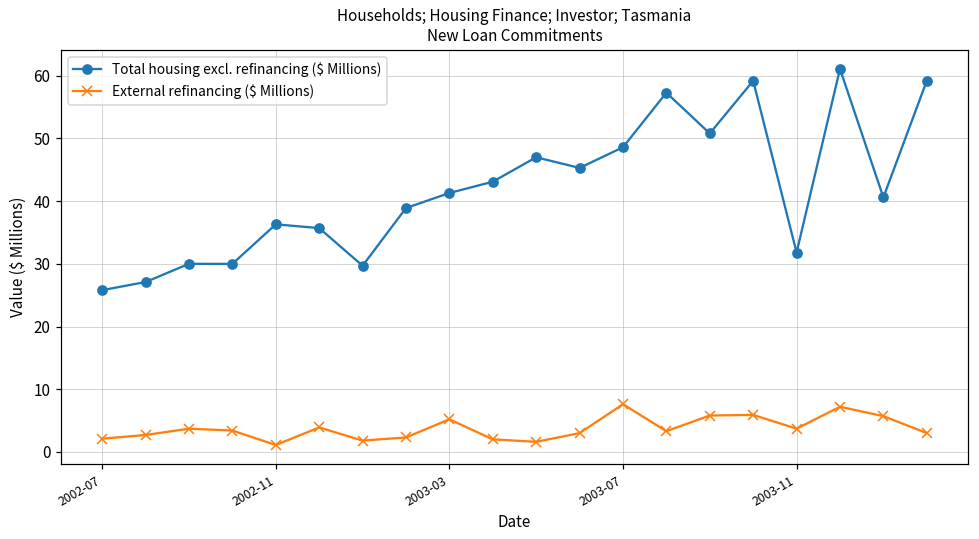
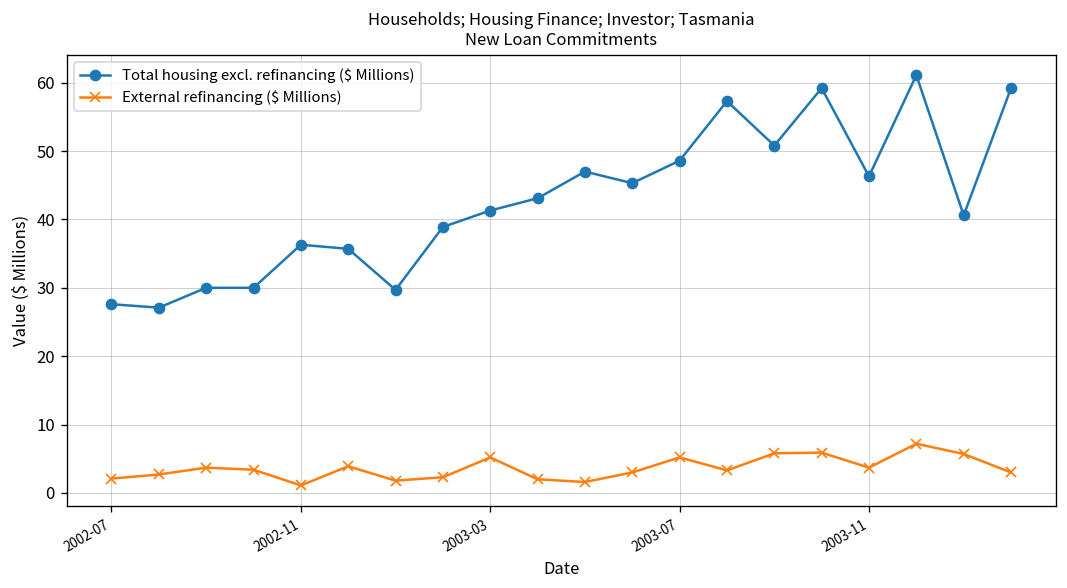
Total housing excl. refinancing ($ Millions), 2002-07: 26 -> 28
External refinancing ($ Millions), 2003-07: 8 -> 5
Total housing excl. refinancing ($ Millions), 2003-11: 32 -> 46
